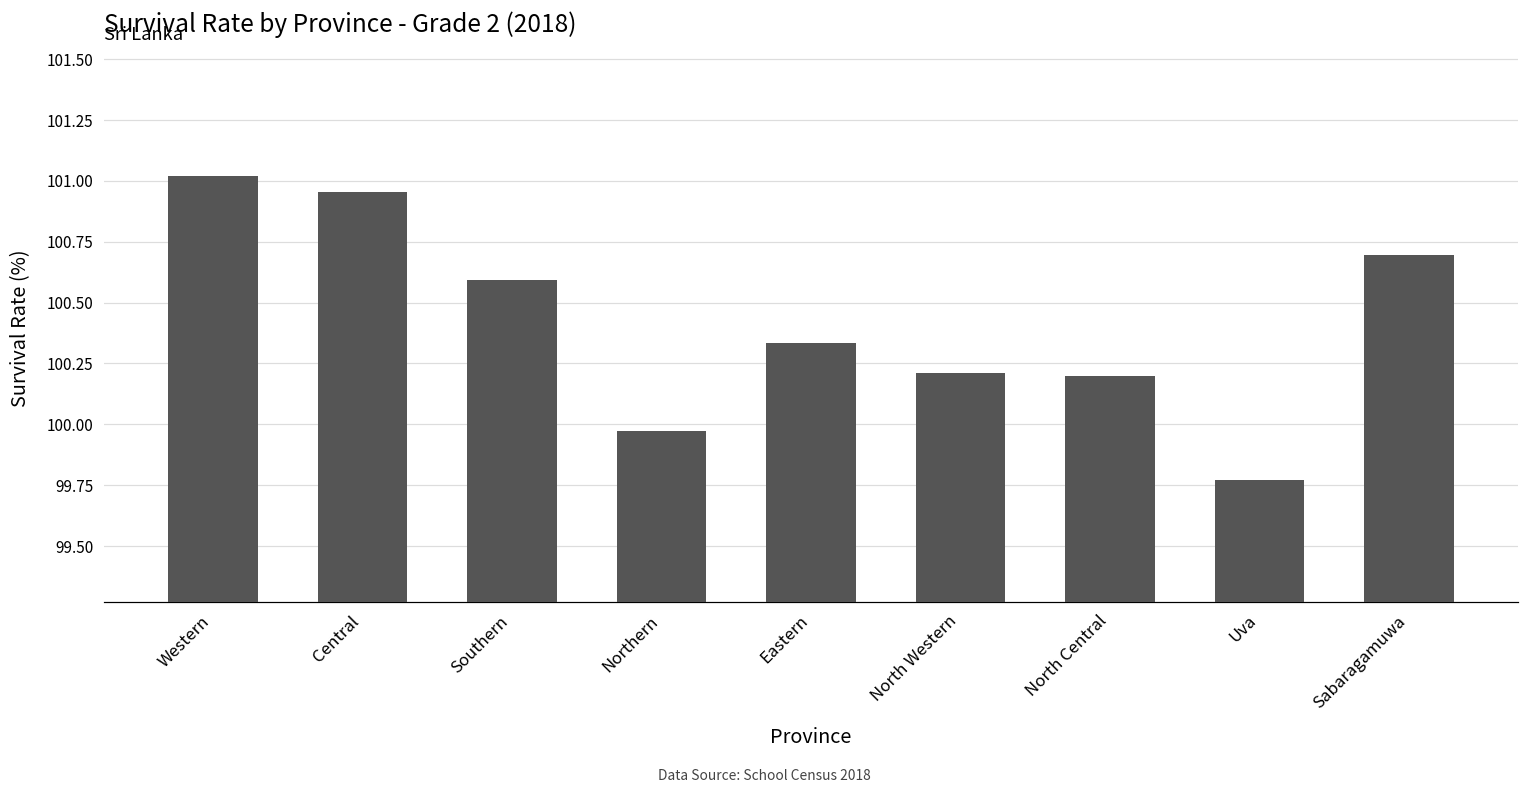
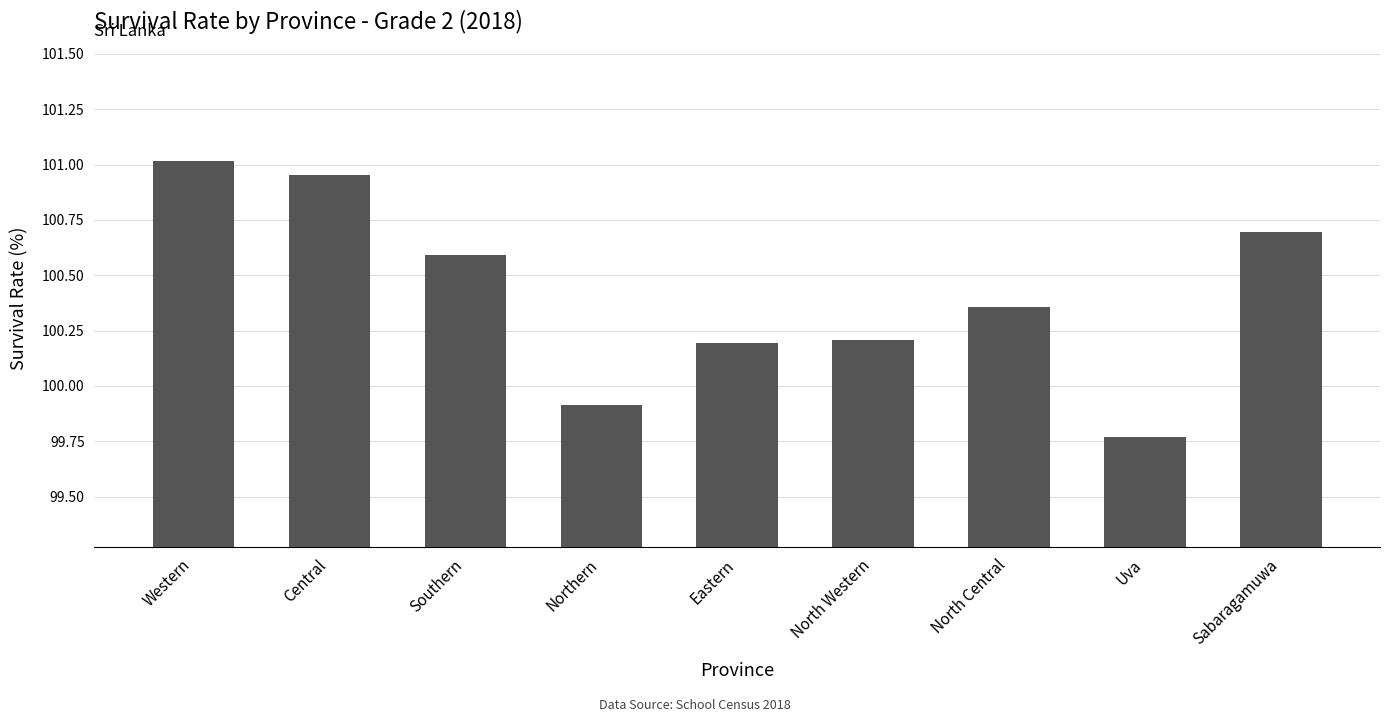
Northern: 99.97 -> 99.91
Eastern: 100.33 -> 100.19
North Central: 100.20 -> 100.36
